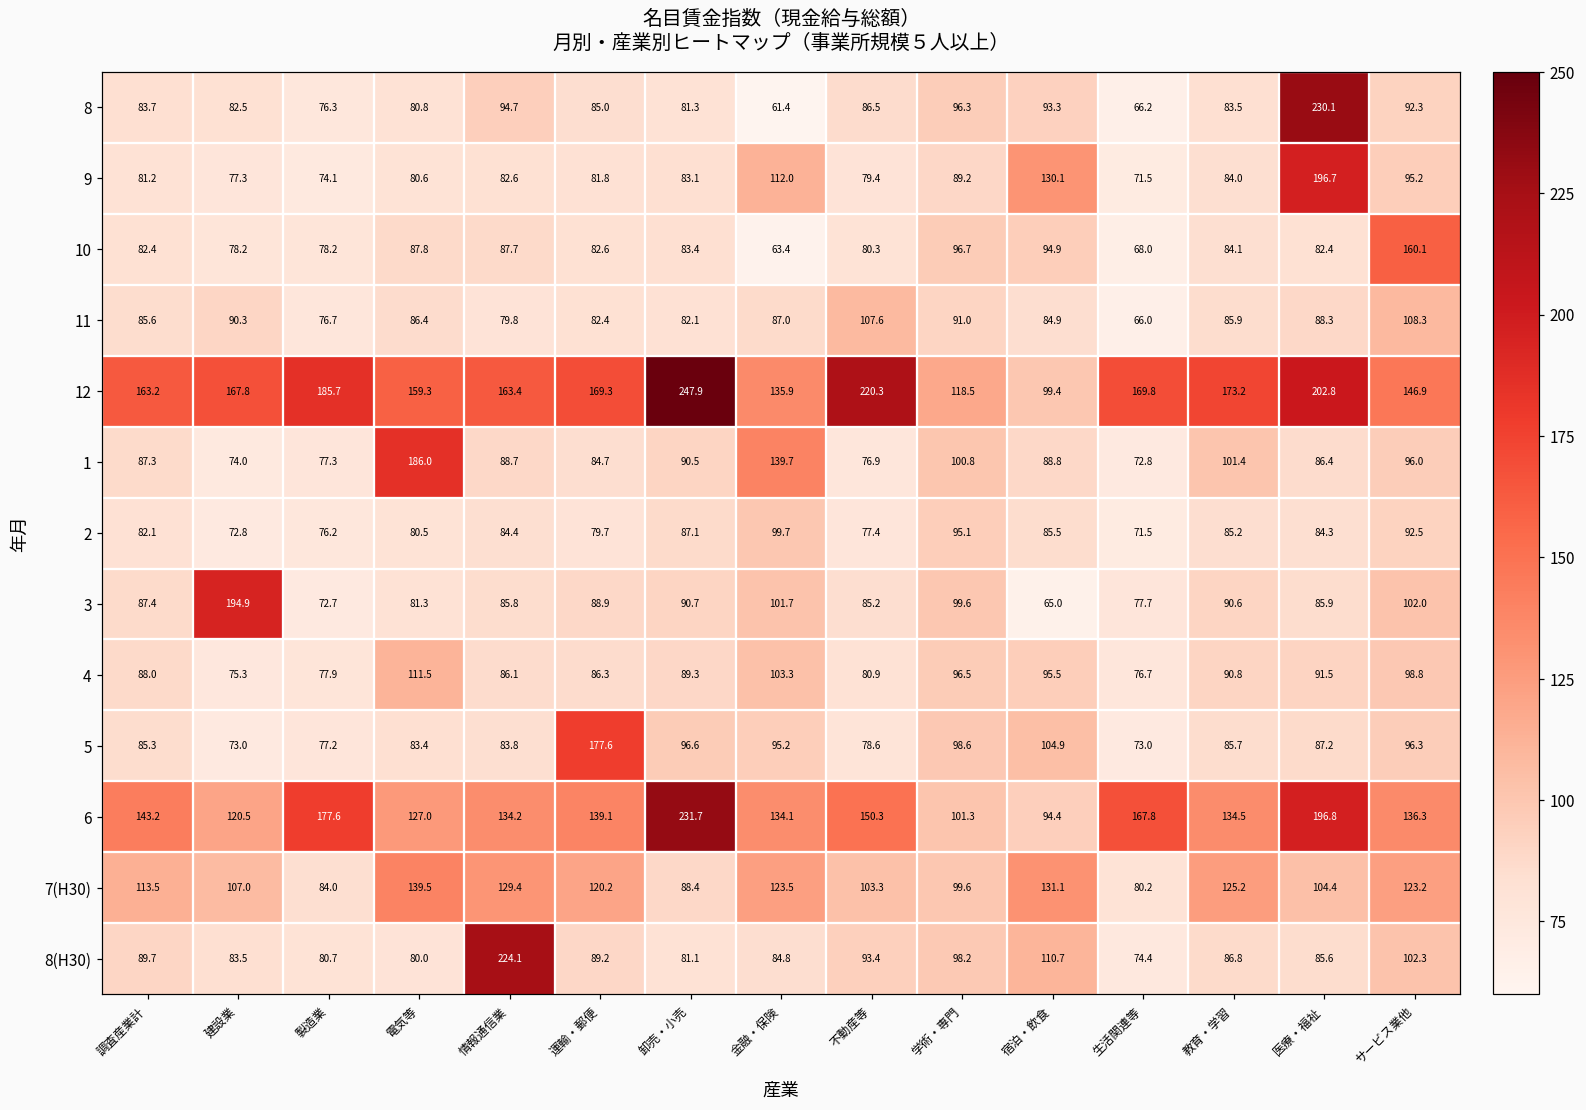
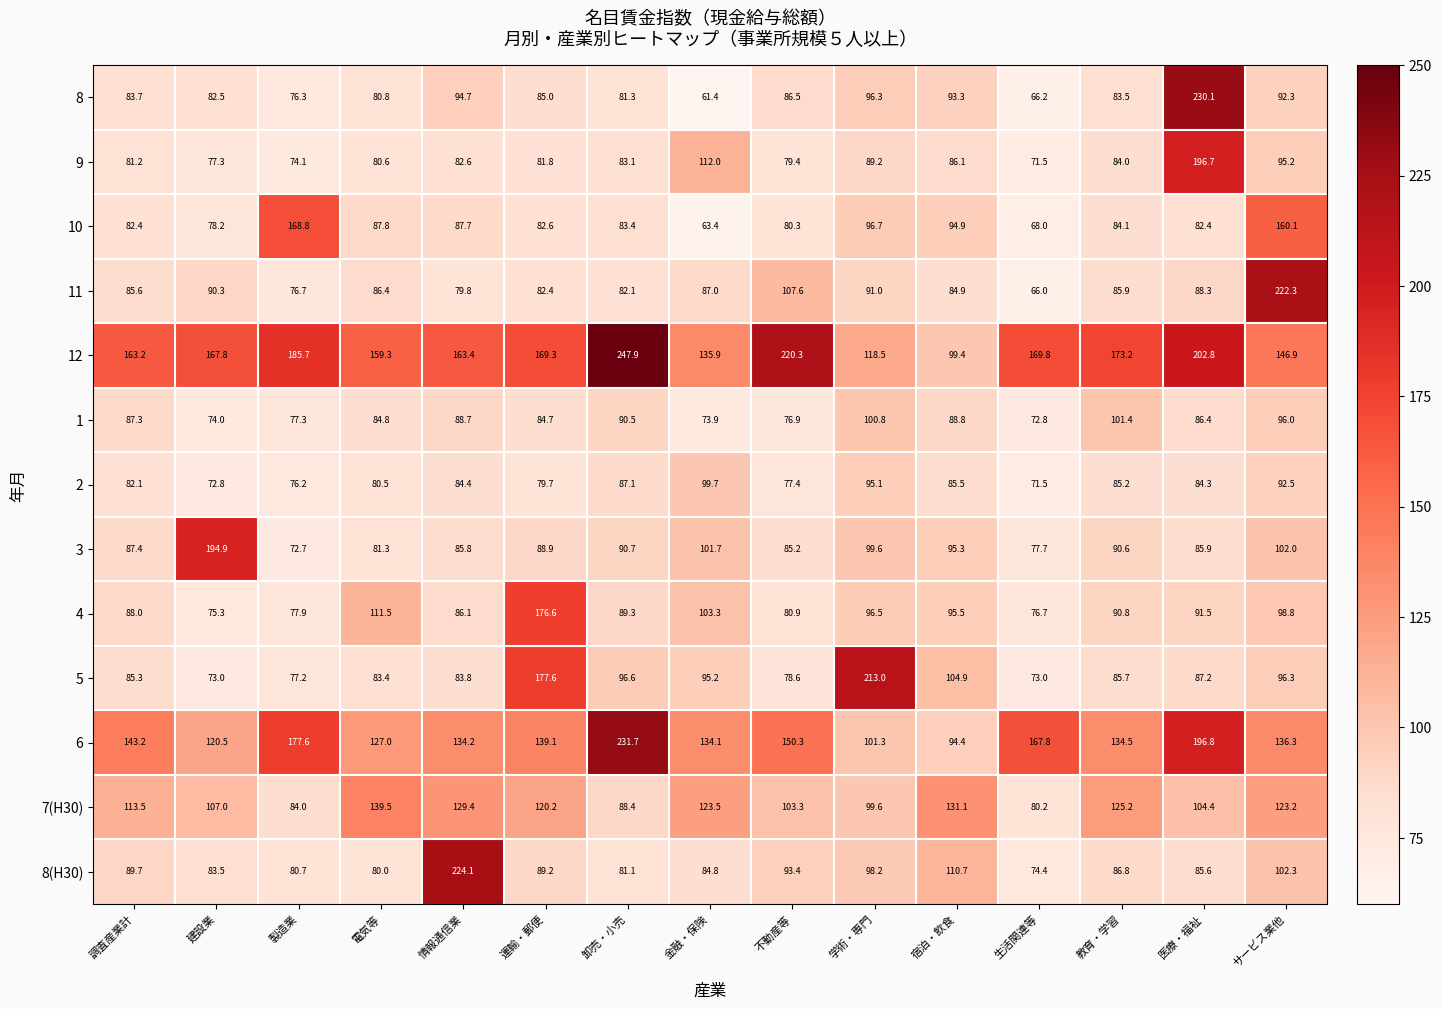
9, 宿泊・飲食: 130.1 -> 86.1
10, 製造業: 78.2 -> 168.8
11, サービス業他: 108.3 -> 222.3
1, 電気等: 186.0 -> 84.8
1, 金融・保険: 139.7 -> 73.9
3, 宿泊・飲食: 65.0 -> 95.3
4, 運輸・郵便: 86.3 -> 176.6
5, 学術・専門: 98.6 -> 213.0
